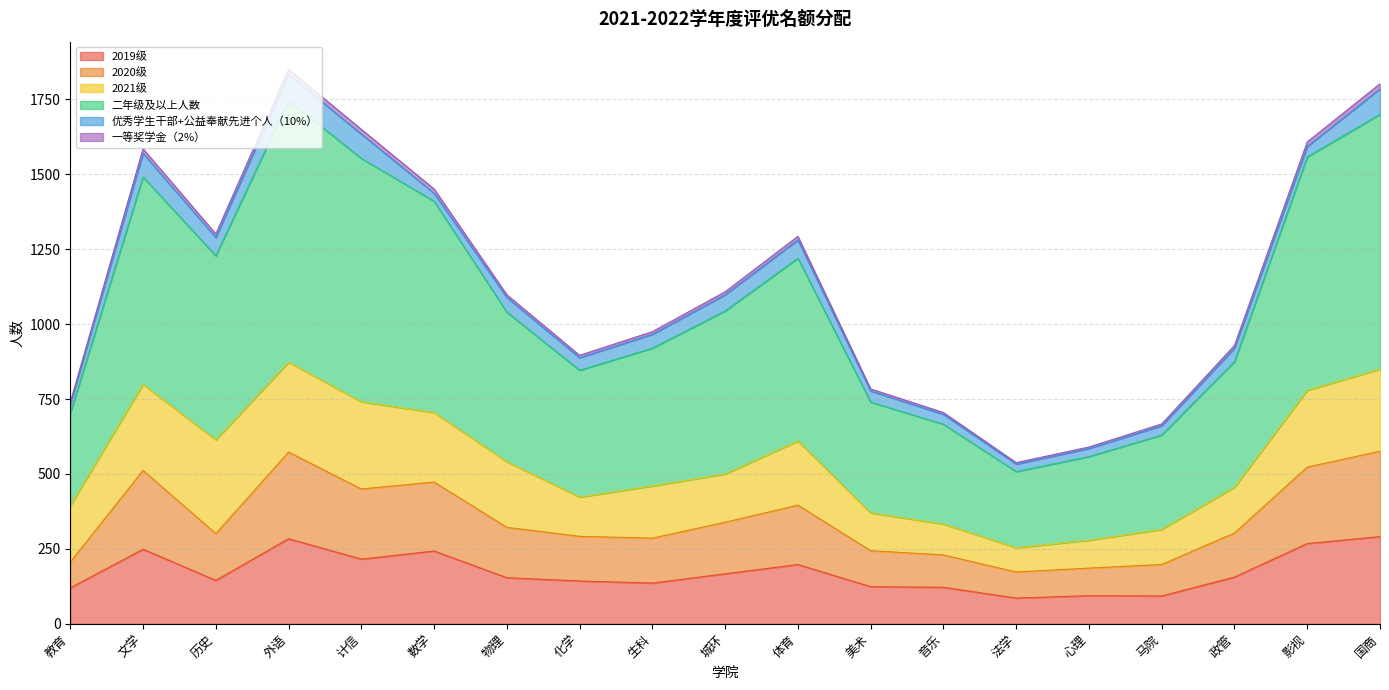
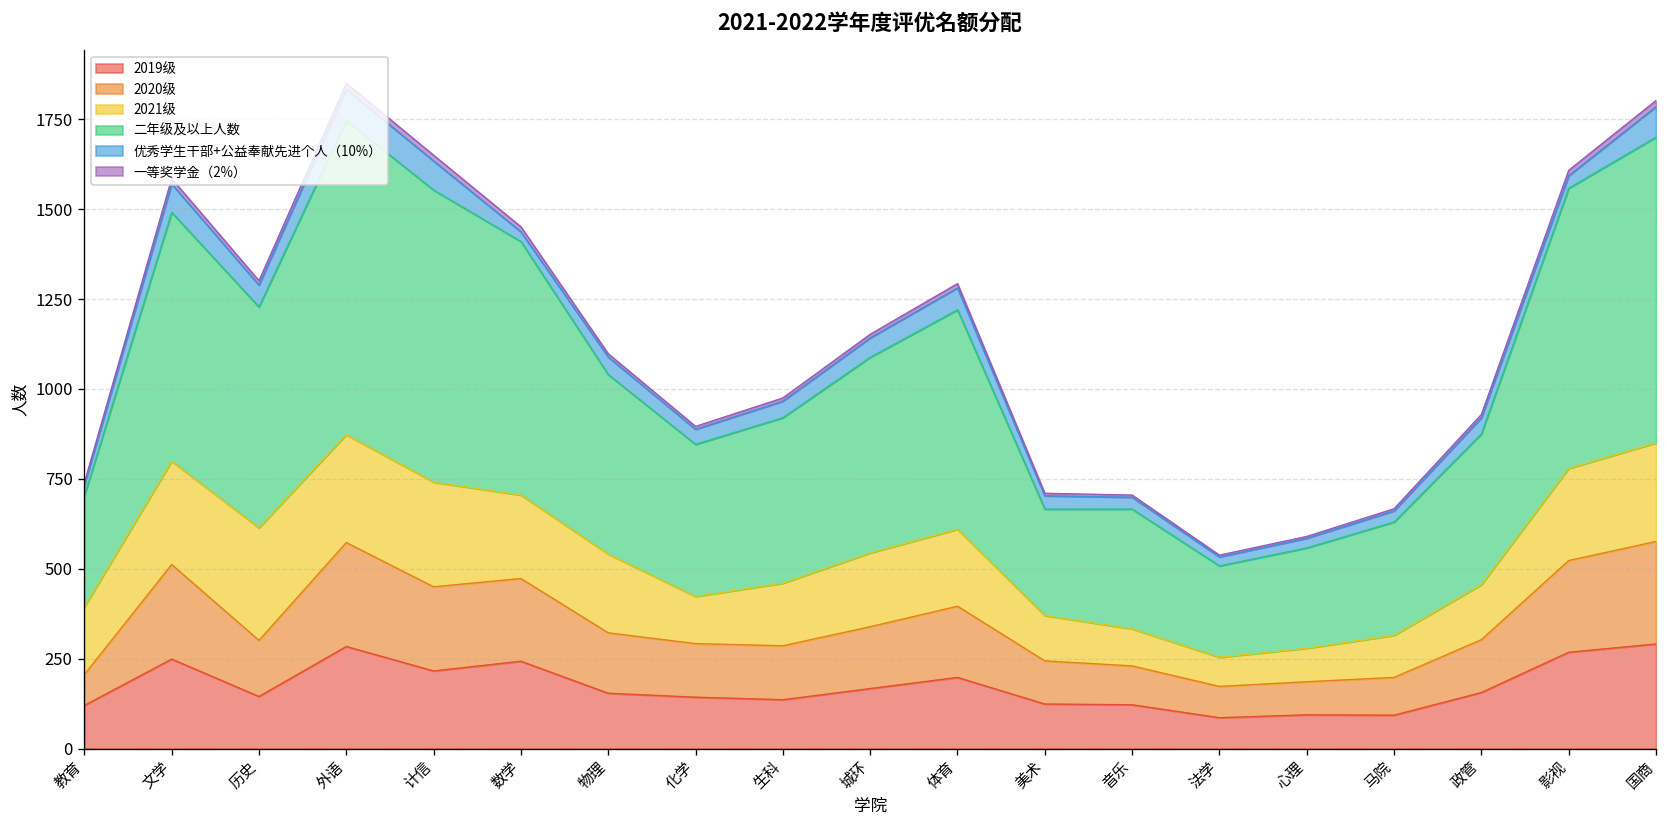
2021级, 城环: 160 -> 210
二年级及以上人数, 美术: 370 -> 300
